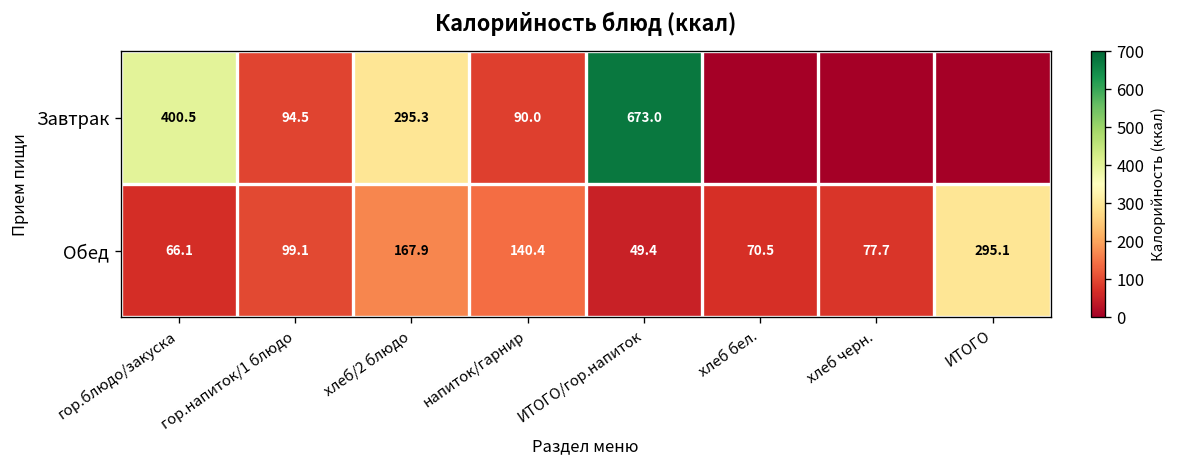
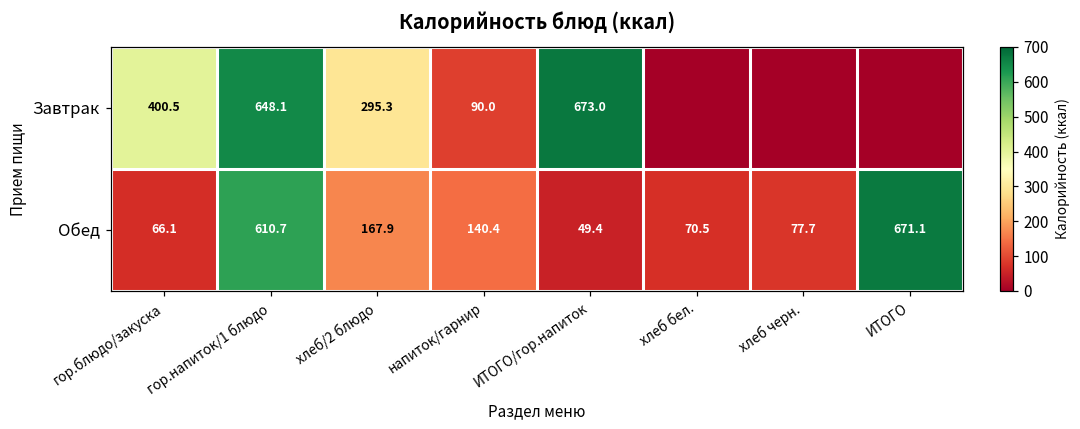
Завтрак, гор.напиток/1 блюдо: 94.5 -> 648.1
Обед, гор.напиток/1 блюдо: 99.1 -> 610.7
Обед, ИТОГО: 295.1 -> 671.1
